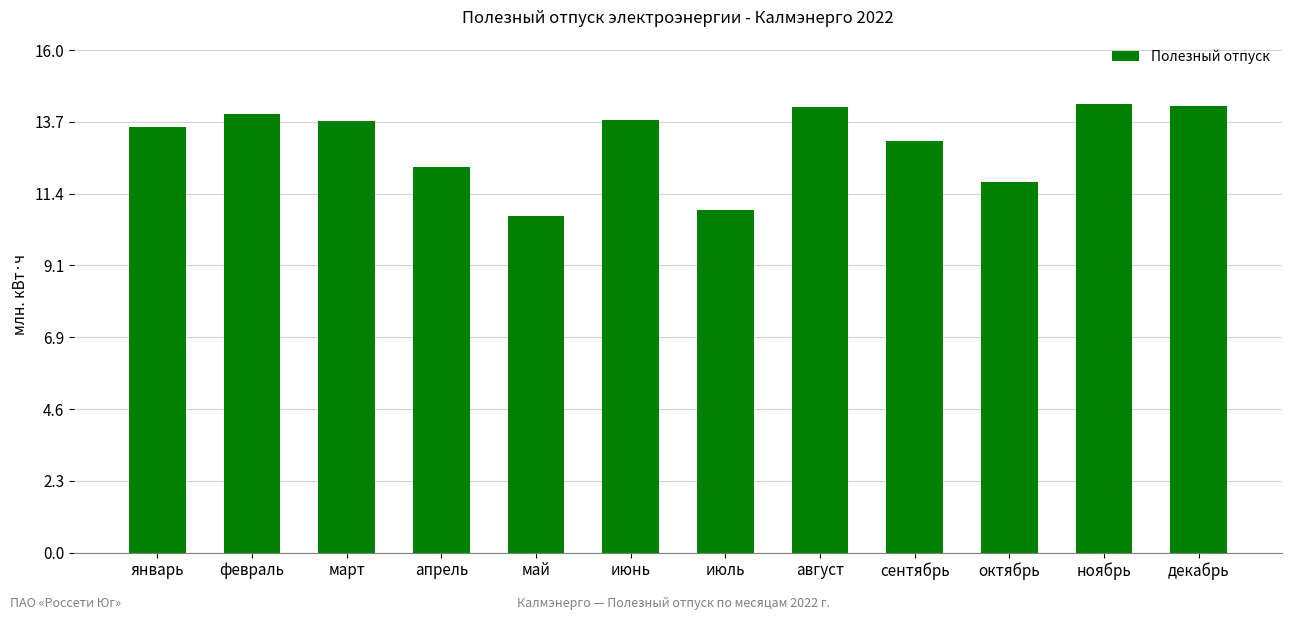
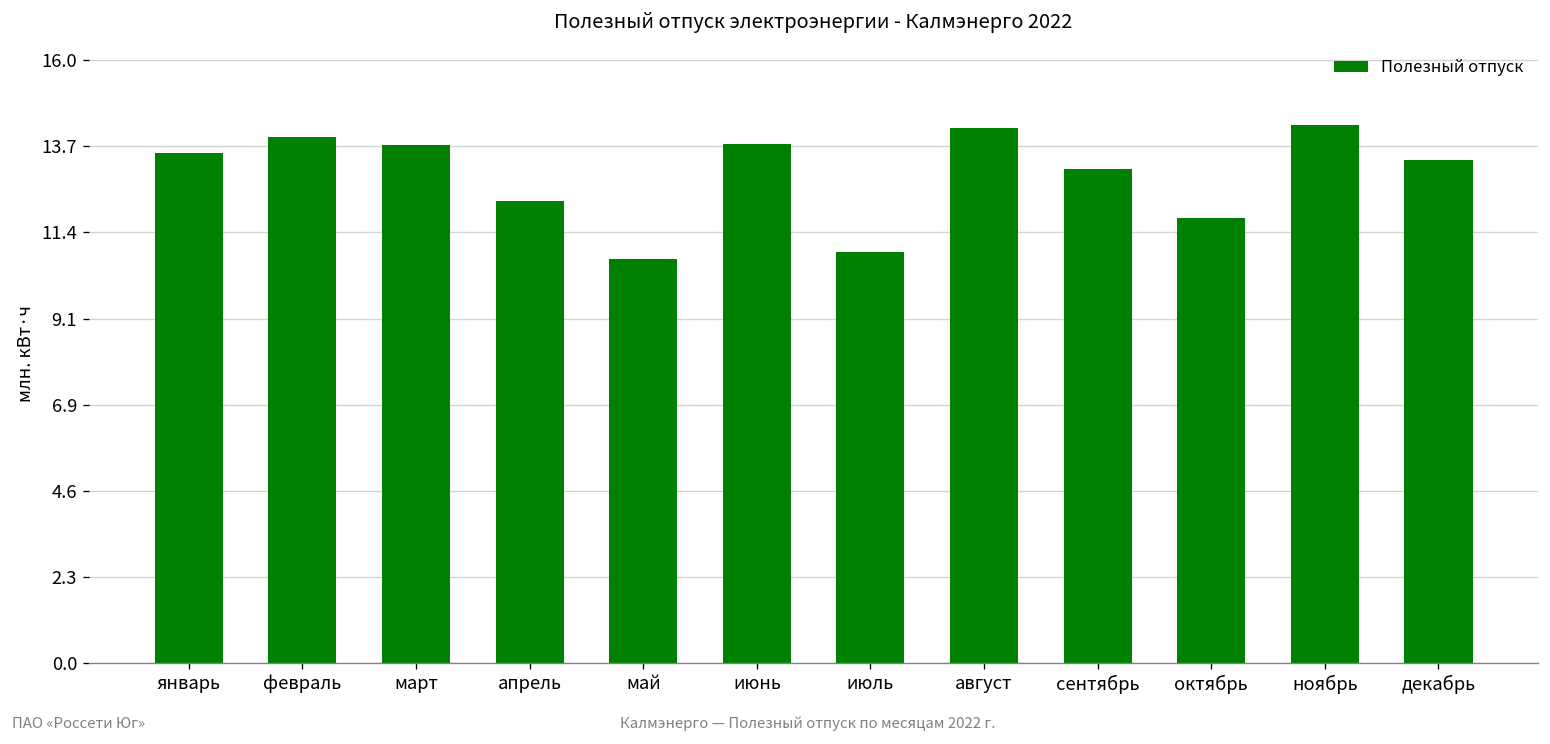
декабрь: 14.2 -> 13.3
